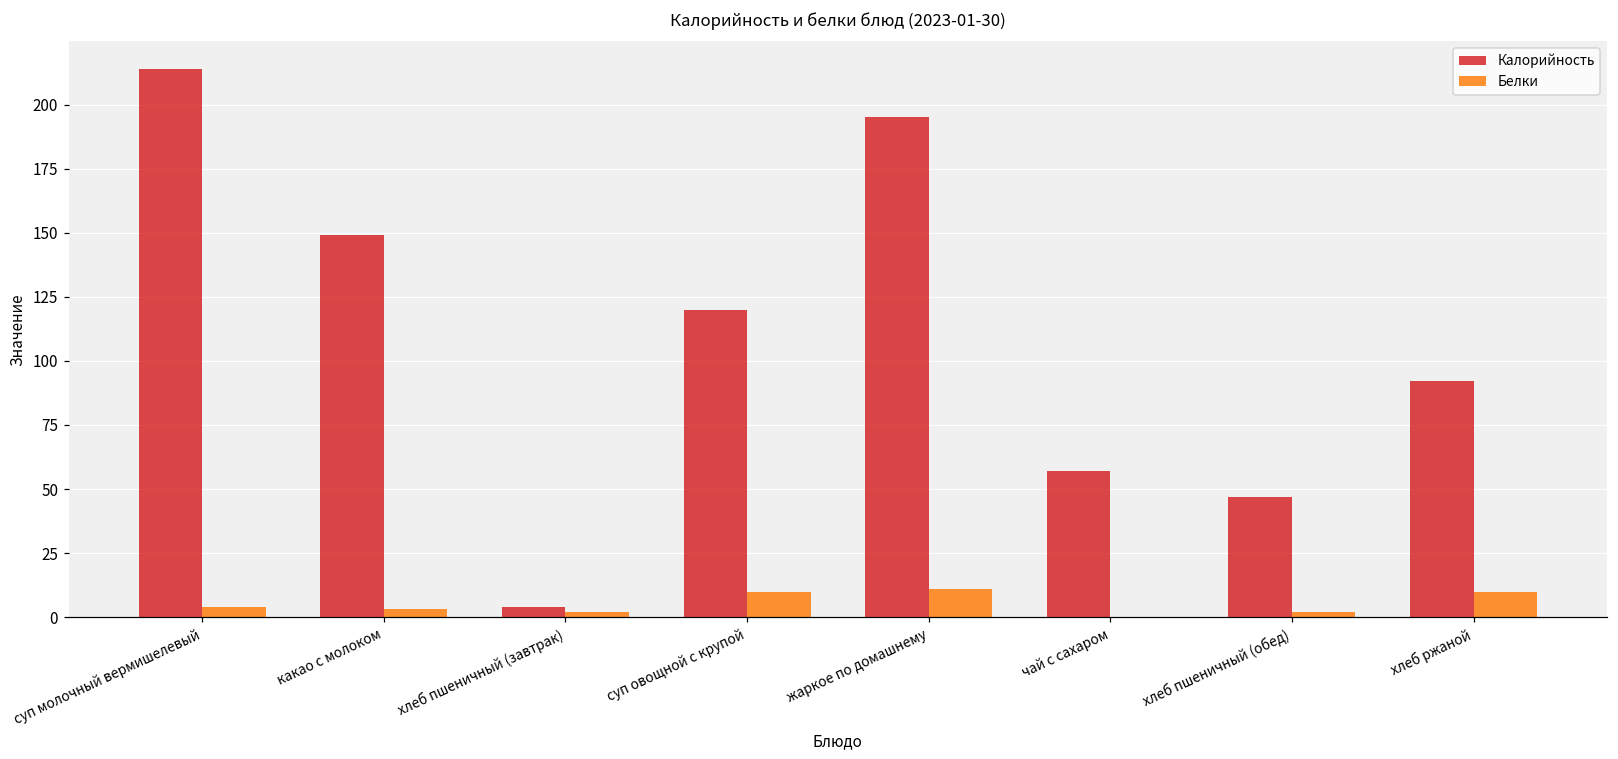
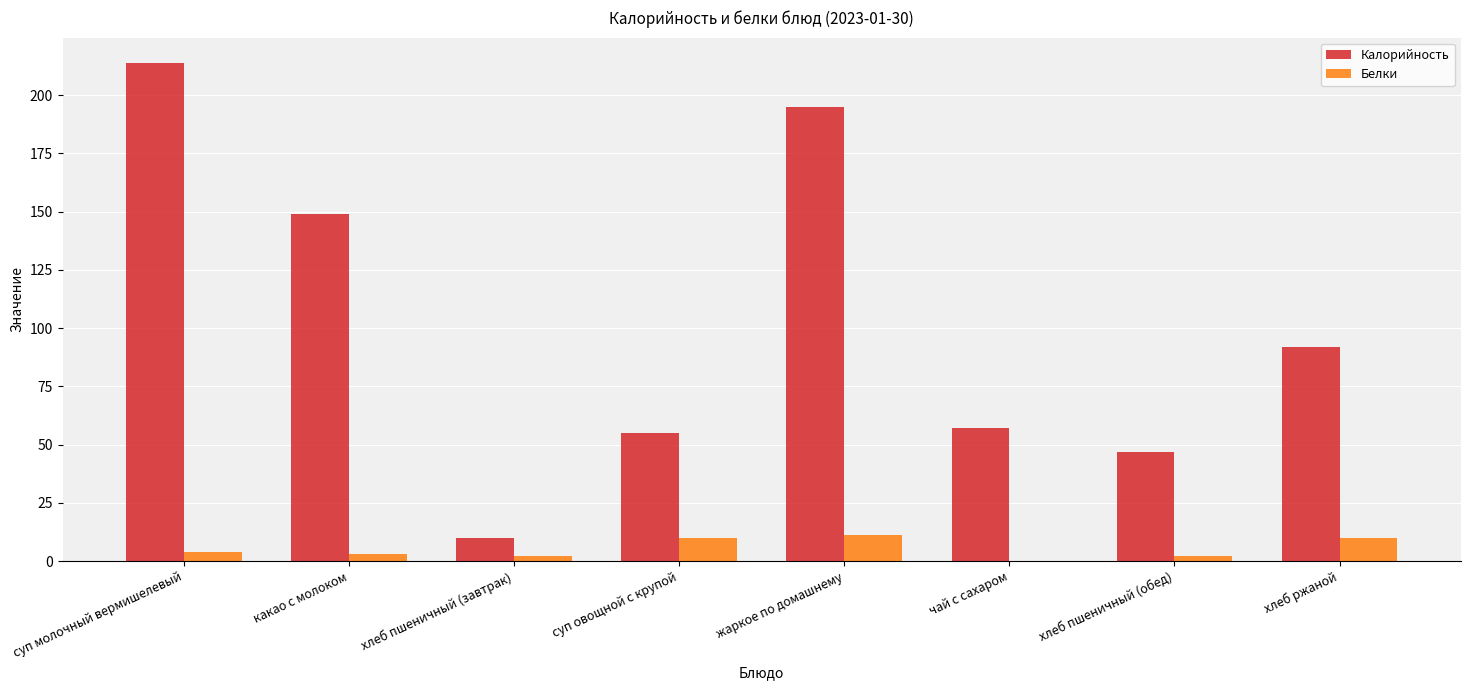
Калорийность, хлеб пшеничный (завтрак): 4 -> 10
Калорийность, суп овощной с крупой: 120 -> 55
